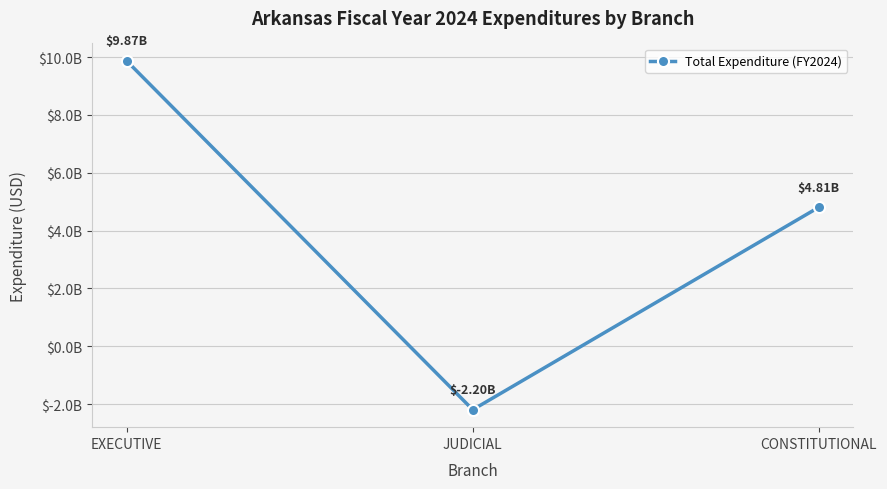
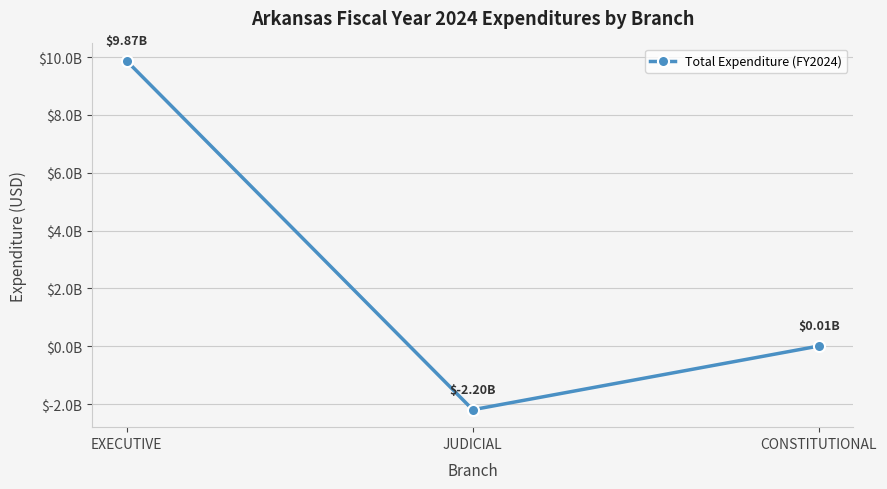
CONSTITUTIONAL: $4.81B -> $0.01B
